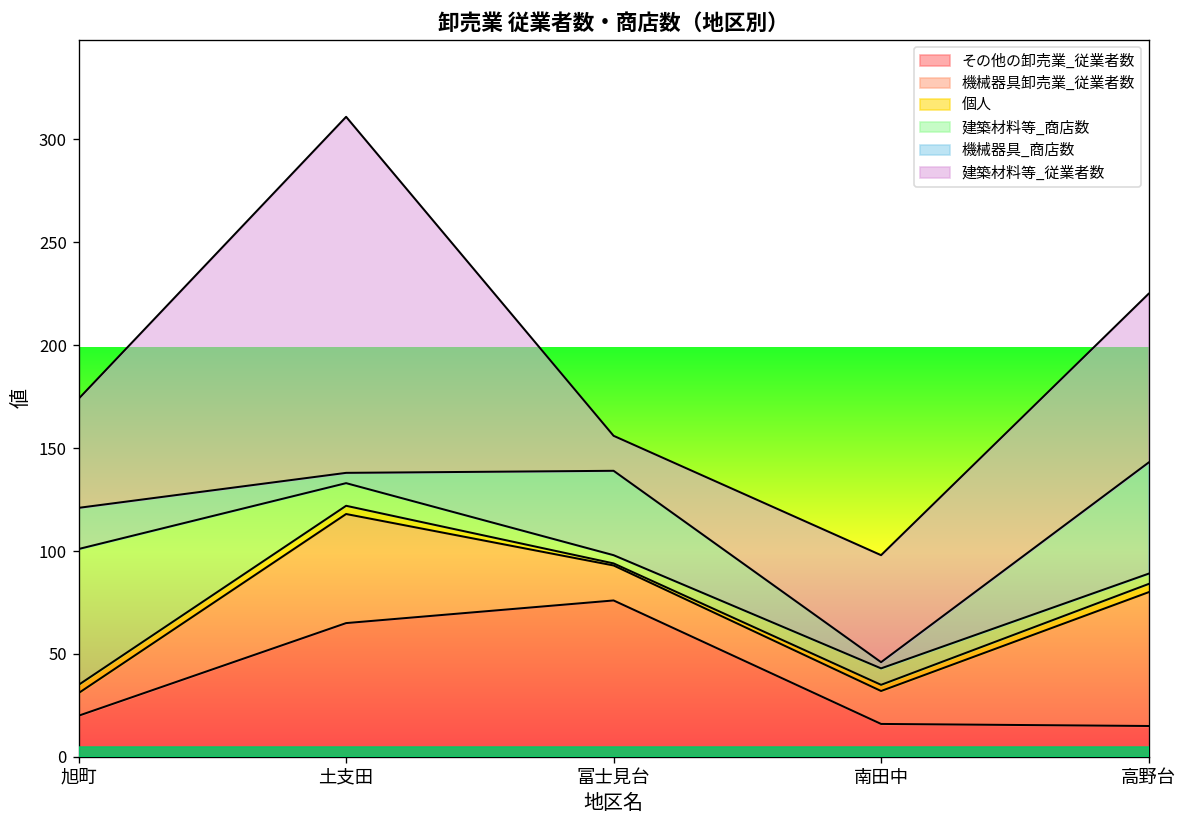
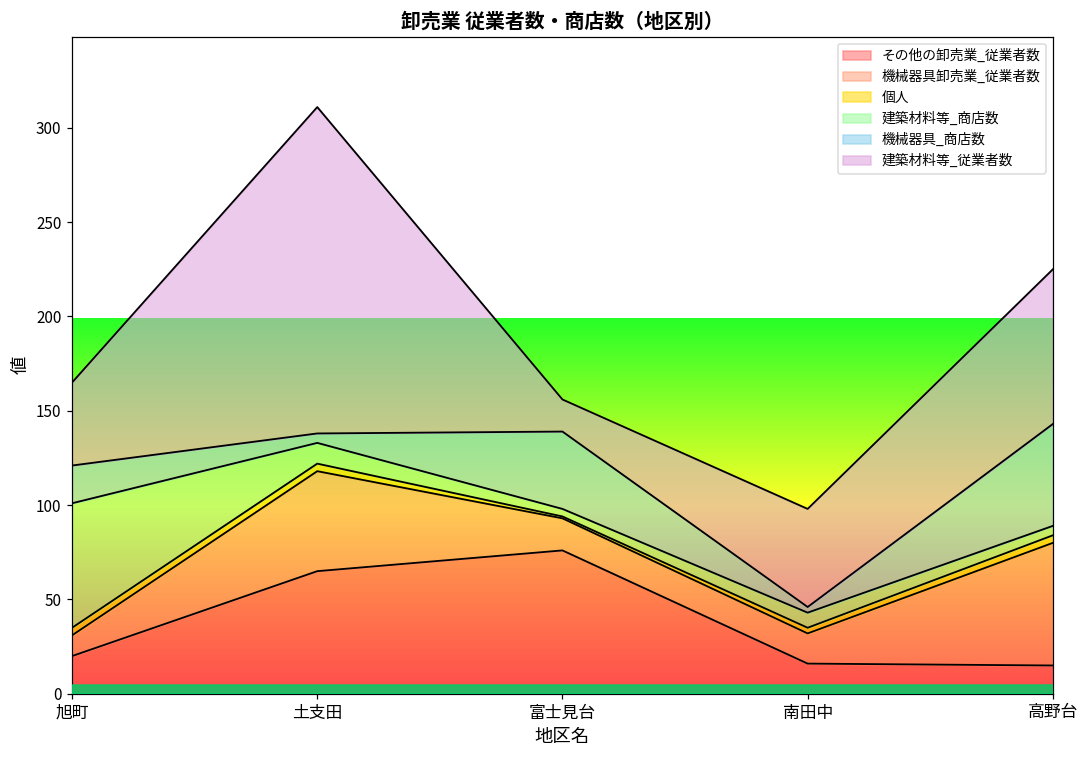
建築材料等_従業者数, 旭町: 53 -> 44
